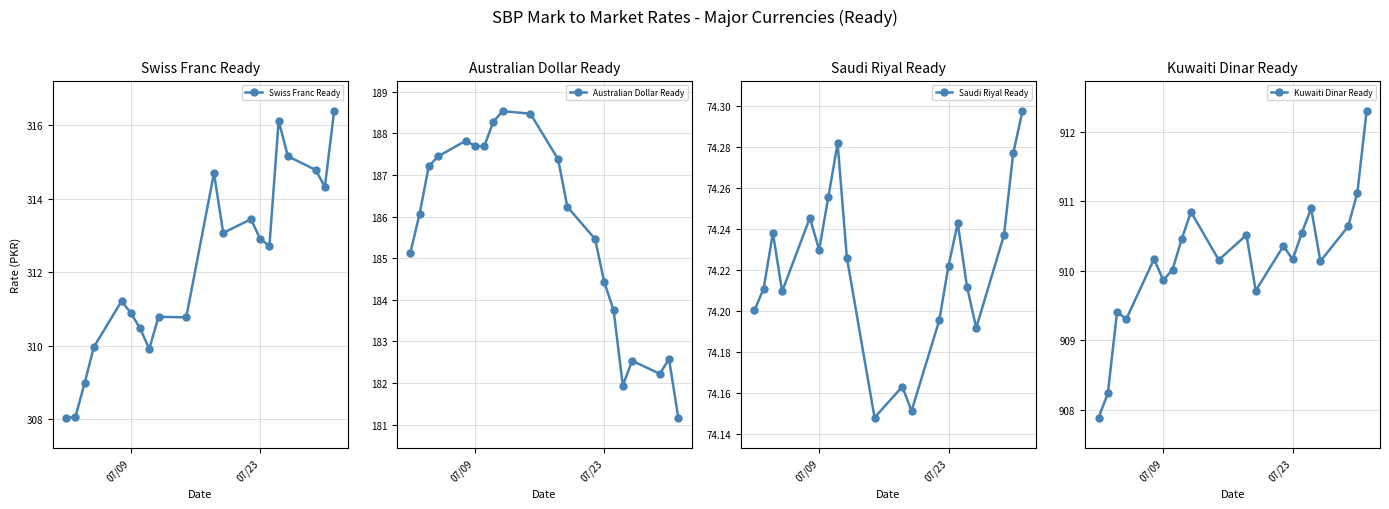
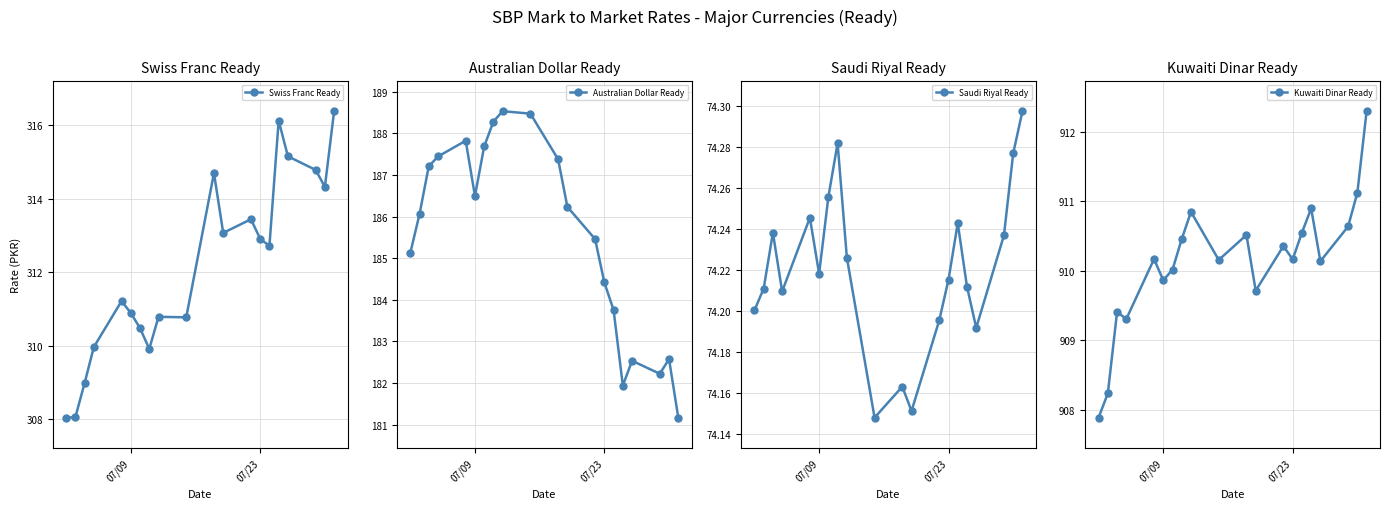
Australian Dollar Ready, 07/09: 187.7 -> 186.5
Saudi Riyal Ready, 07/09: 74.230 -> 74.218
Saudi Riyal Ready, 07/23: 74.222 -> 74.215
